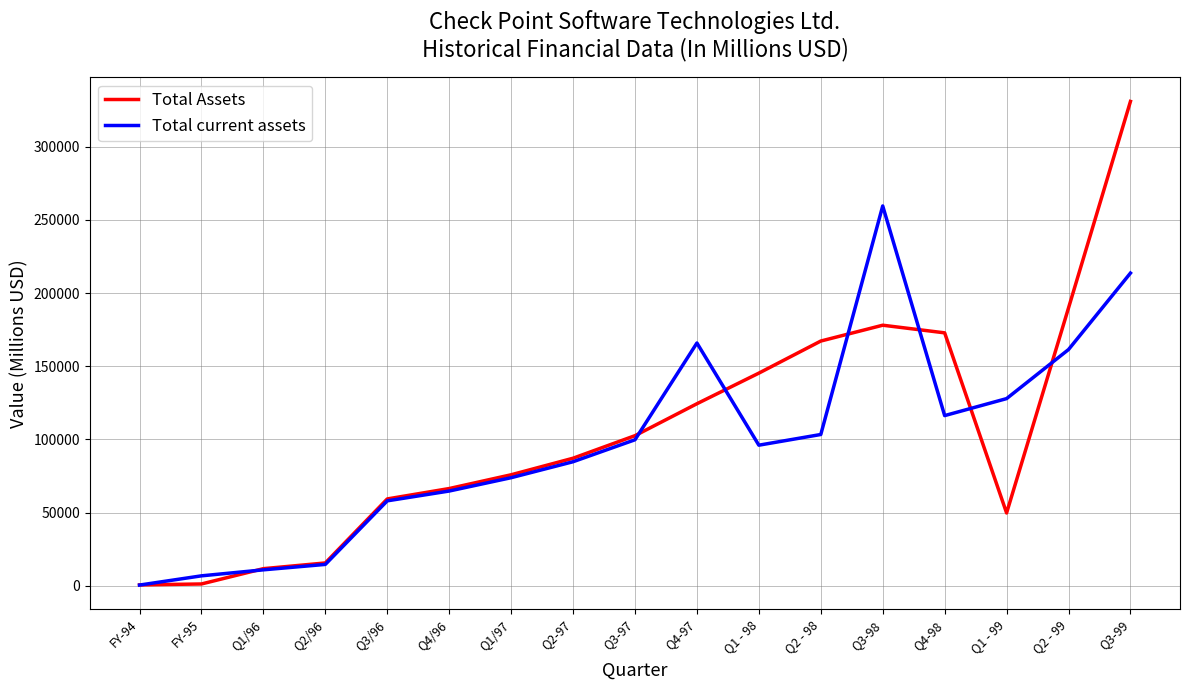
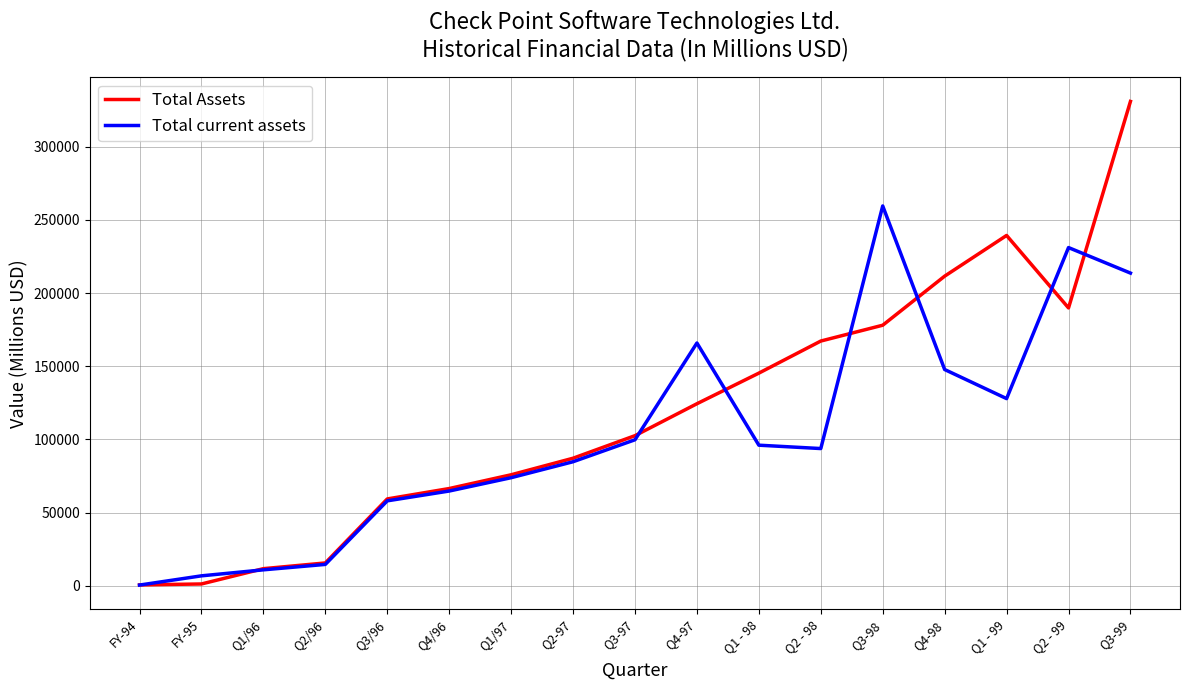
Total current assets, Q2 - 98: 103000 -> 94000
Total Assets, Q4-98: 173000 -> 212000
Total current assets, Q4-98: 116000 -> 148000
Total Assets, Q1 - 99: 50000 -> 239000
Total current assets, Q2 - 99: 161000 -> 231000
